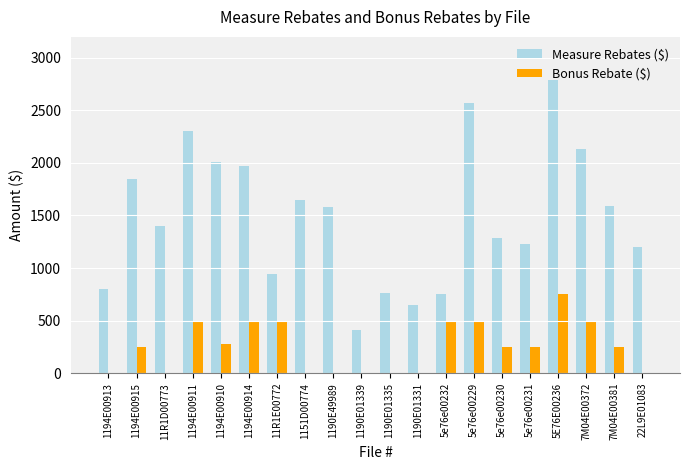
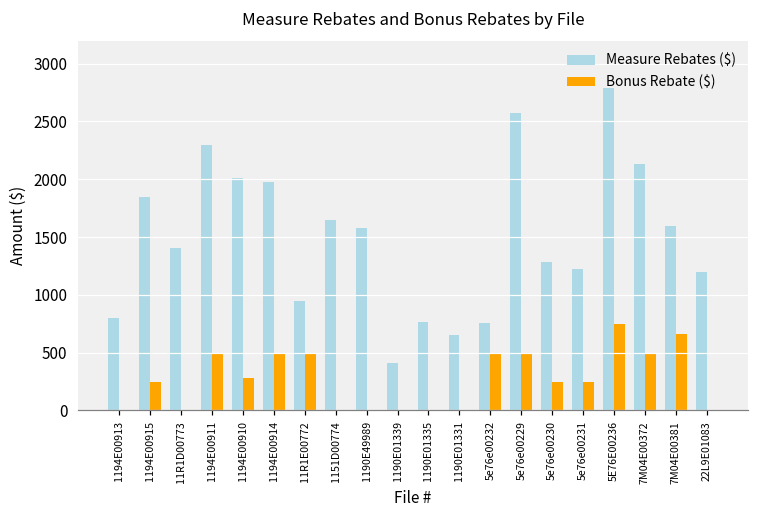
Bonus Rebate ($), 7M04E00381: 250 -> 660
